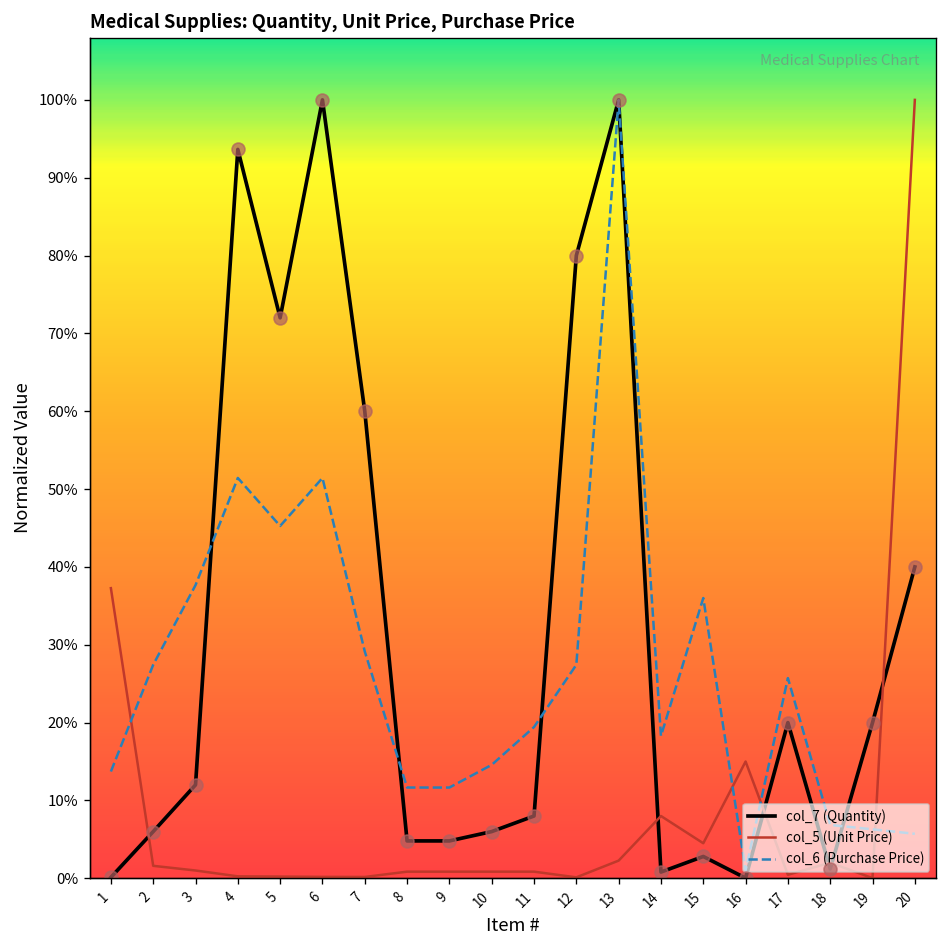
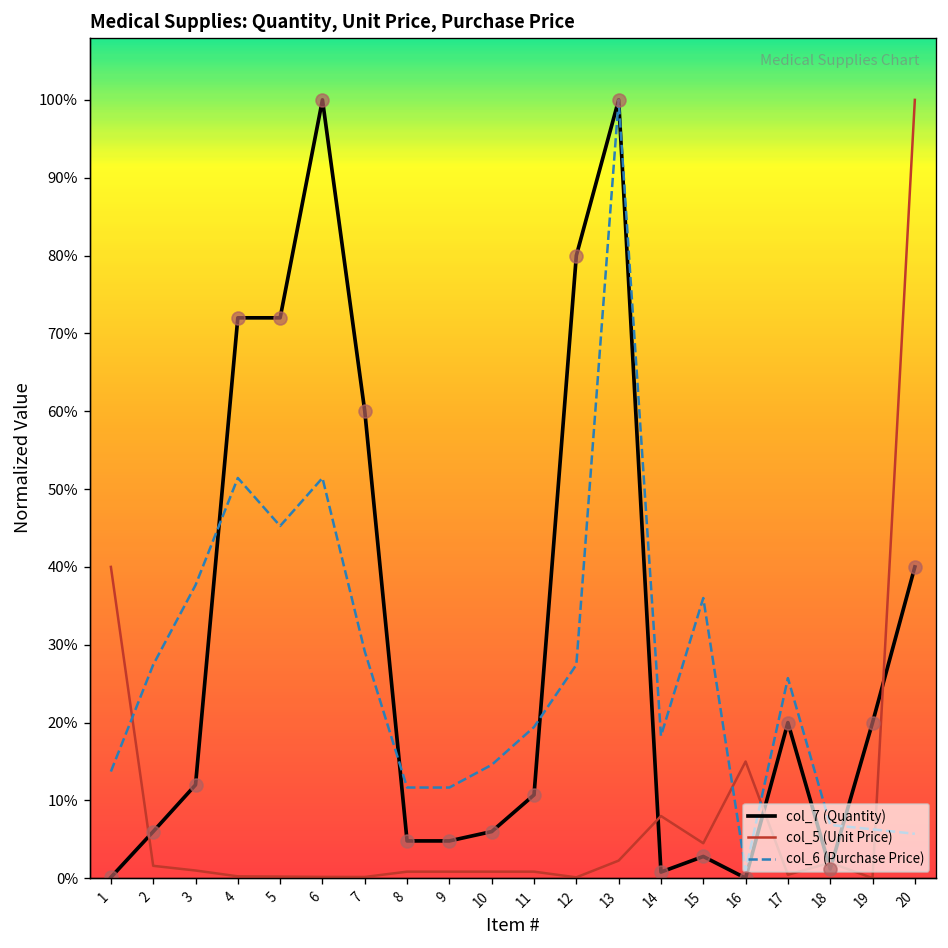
col_5 (Unit Price), 1: 37% -> 40%
col_7 (Quantity), 4: 94% -> 72%
col_7 (Quantity), 11: 8% -> 11%
